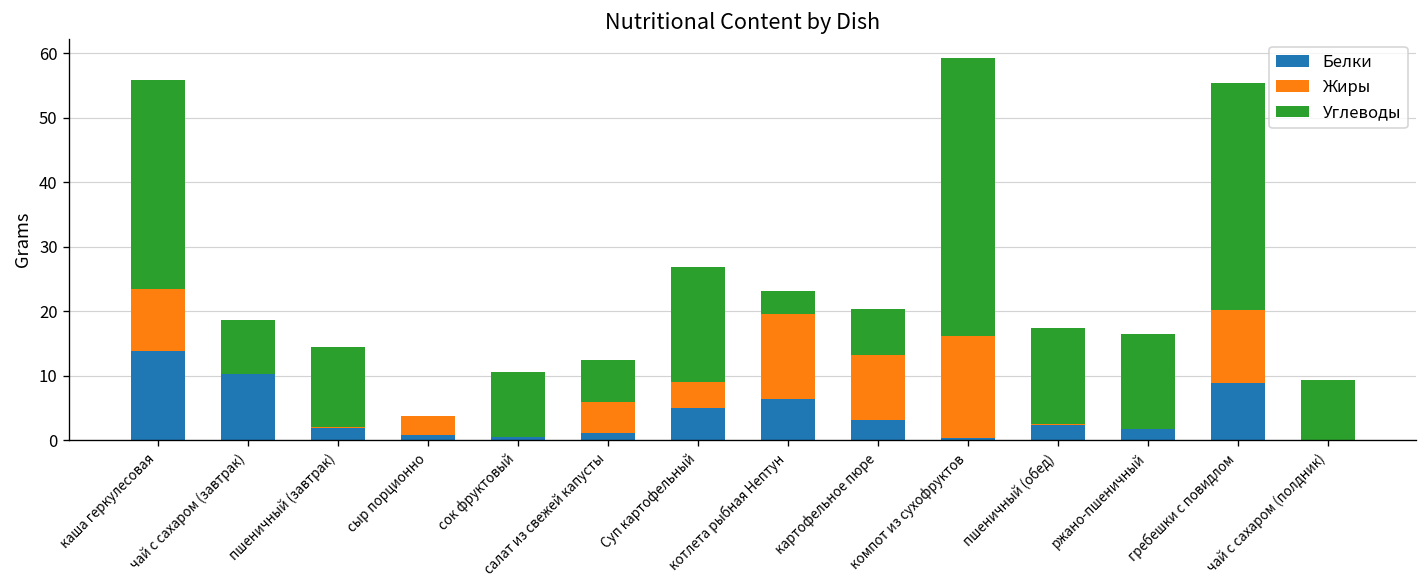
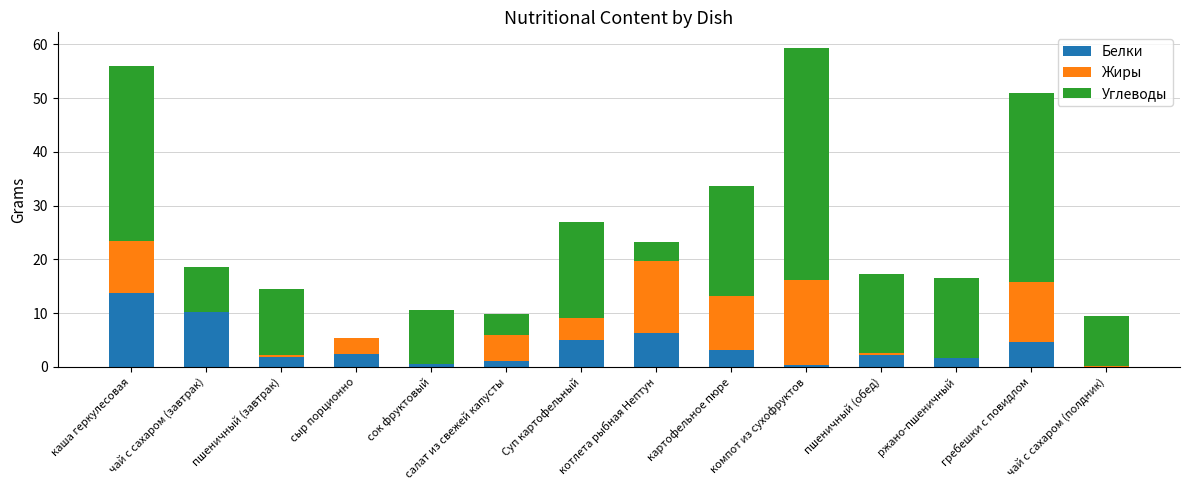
Белки, сыр порционно: 1 -> 2
Углеводы, салат из свежей капусты: 7 -> 4
Углеводы, картофельное пюре: 7 -> 20
Белки, гребешки с повидлом: 9 -> 5
